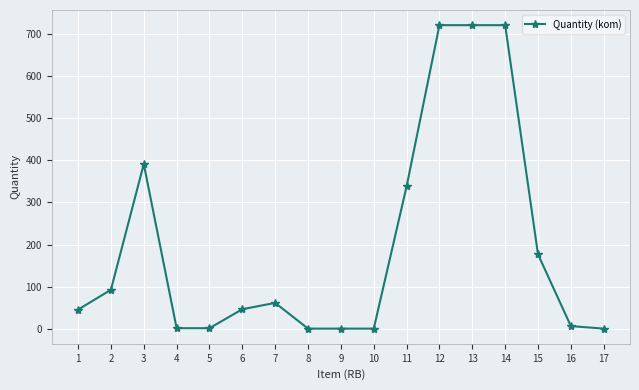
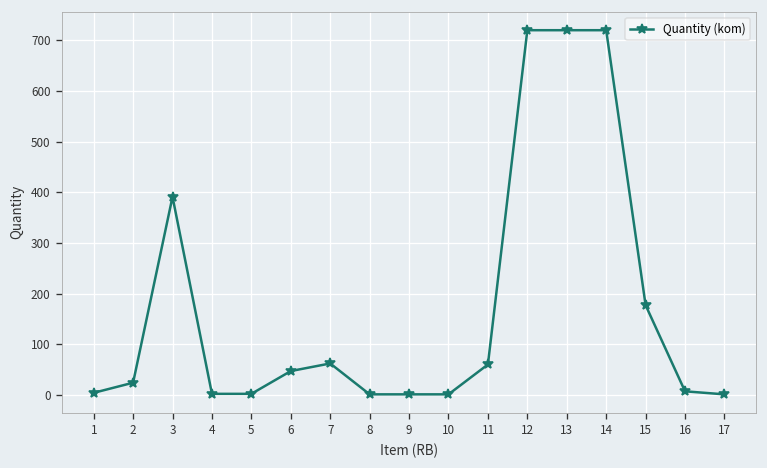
1: 50 -> 0
2: 90 -> 20
11: 340 -> 60
